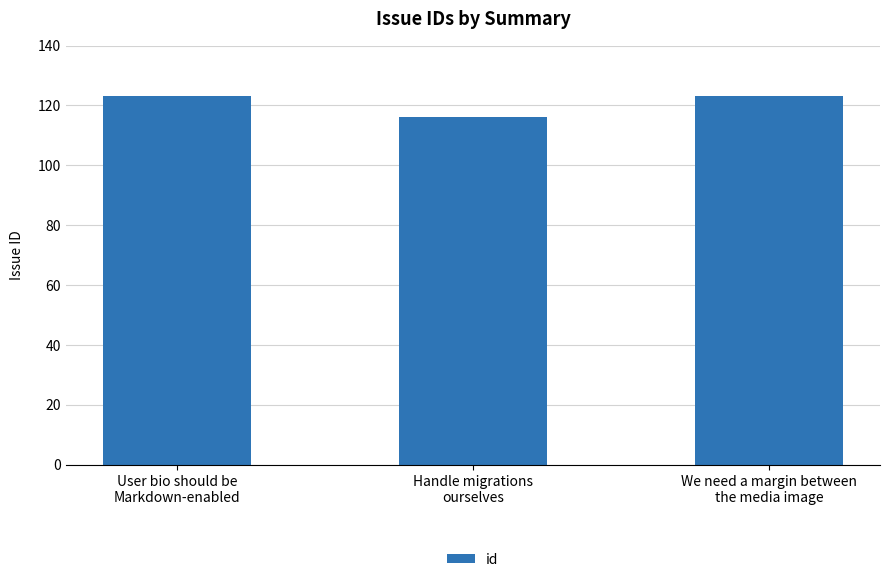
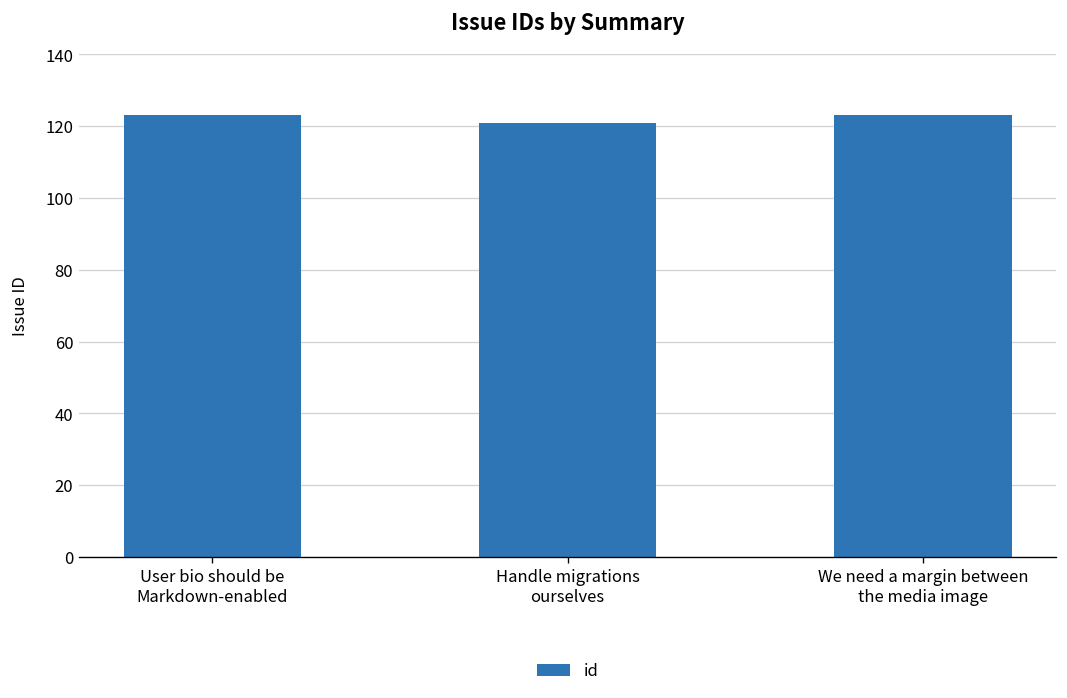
Handle migrations ourselves: 116 -> 121
